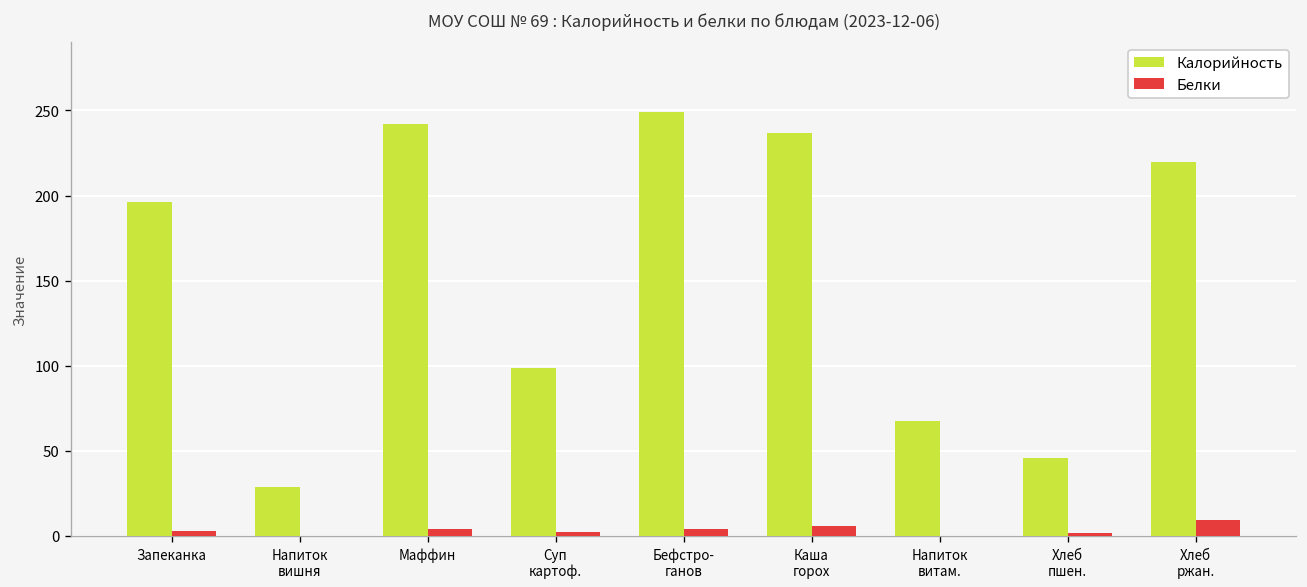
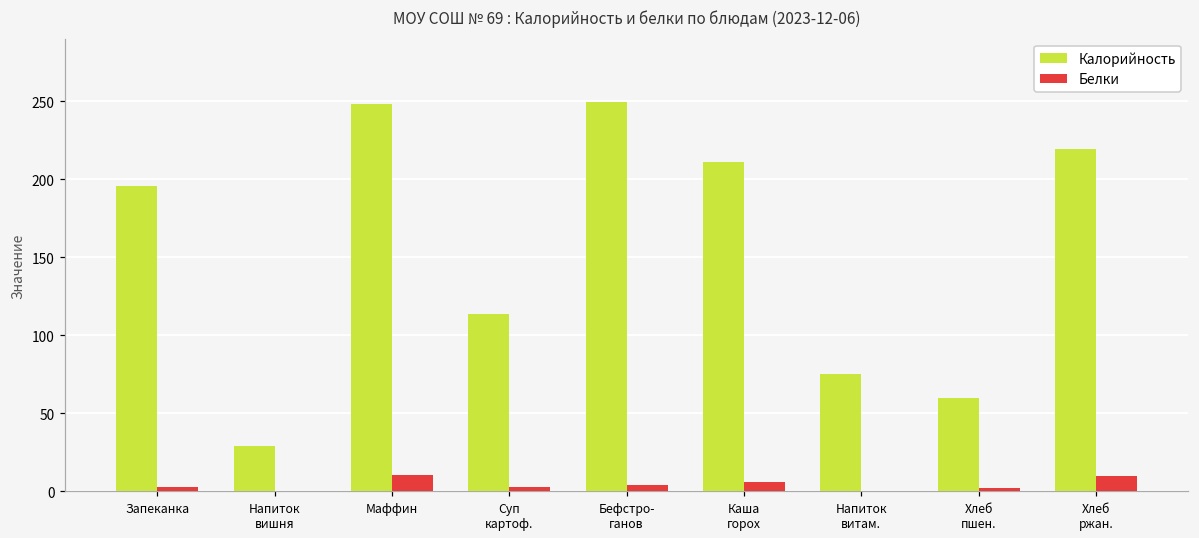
Калорийность, Маффин: 242 -> 248
Белки, Маффин: 4 -> 10
Калорийность, Суп картоф.: 99 -> 113
Калорийность, Каша горох: 236 -> 211
Калорийность, Напиток витам.: 68 -> 75
Калорийность, Хлеб пшен.: 46 -> 60
